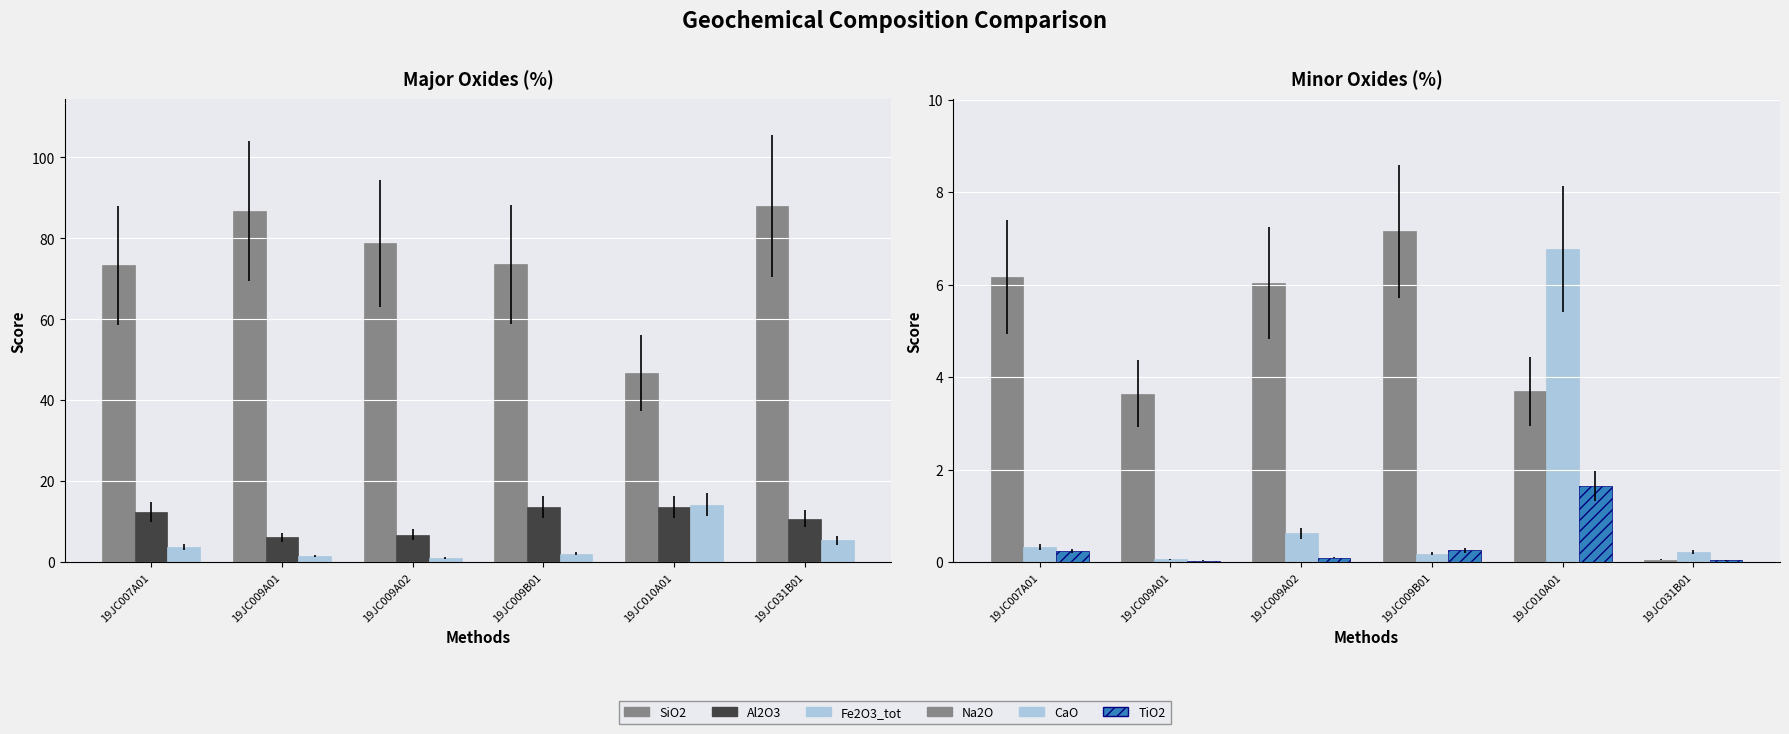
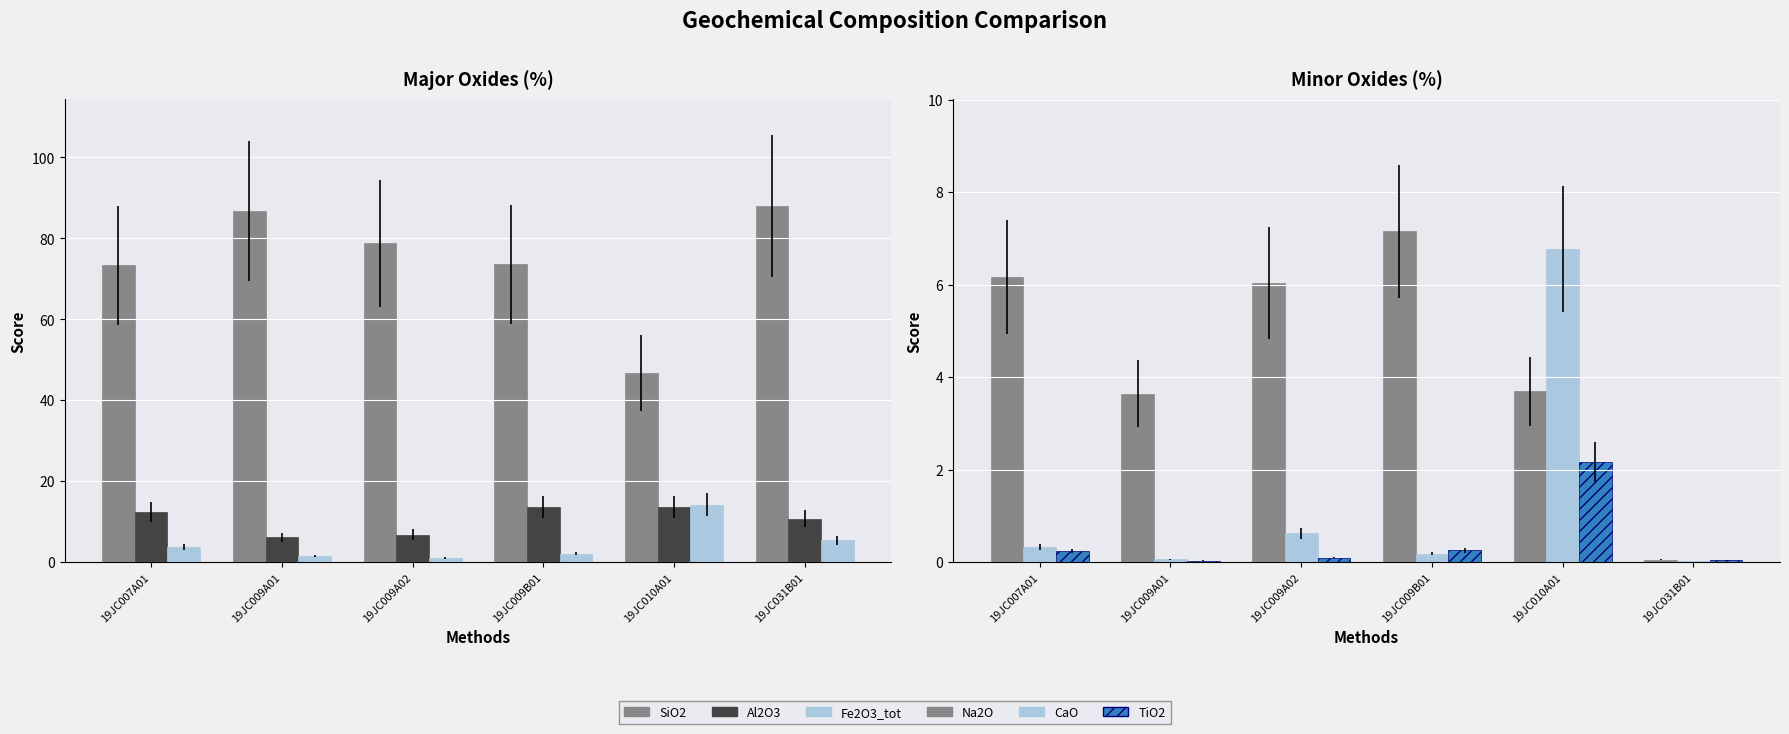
Minor Oxides (%), TiO2, 19JC010A01: 1.6 -> 2.2
Minor Oxides (%), CaO, 19JC031B01: 0.2 -> 0.0
